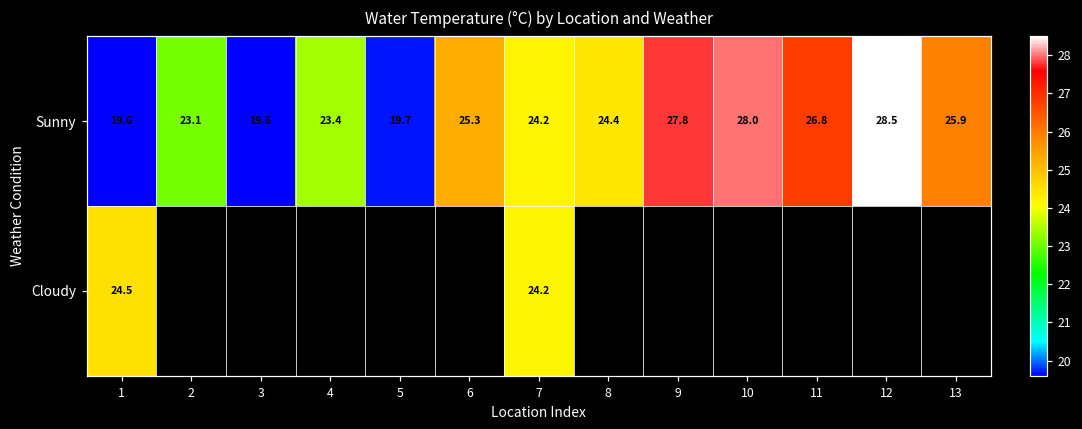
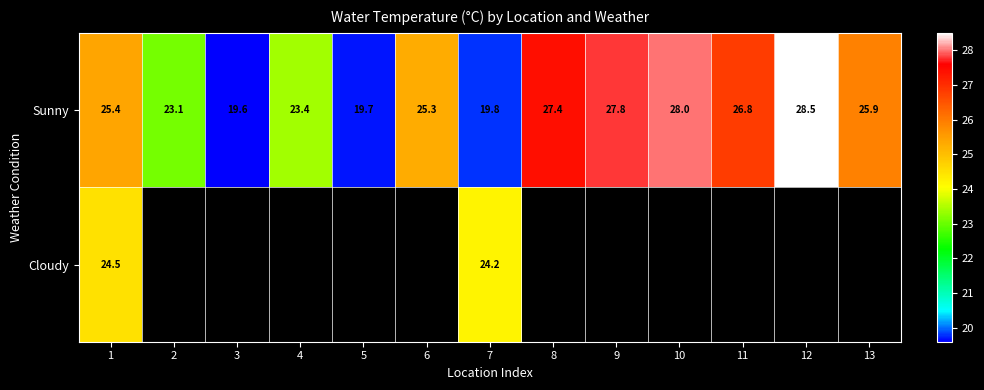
Sunny, 1: 19.6 -> 25.4
Sunny, 7: 24.2 -> 19.8
Sunny, 8: 24.4 -> 27.4
